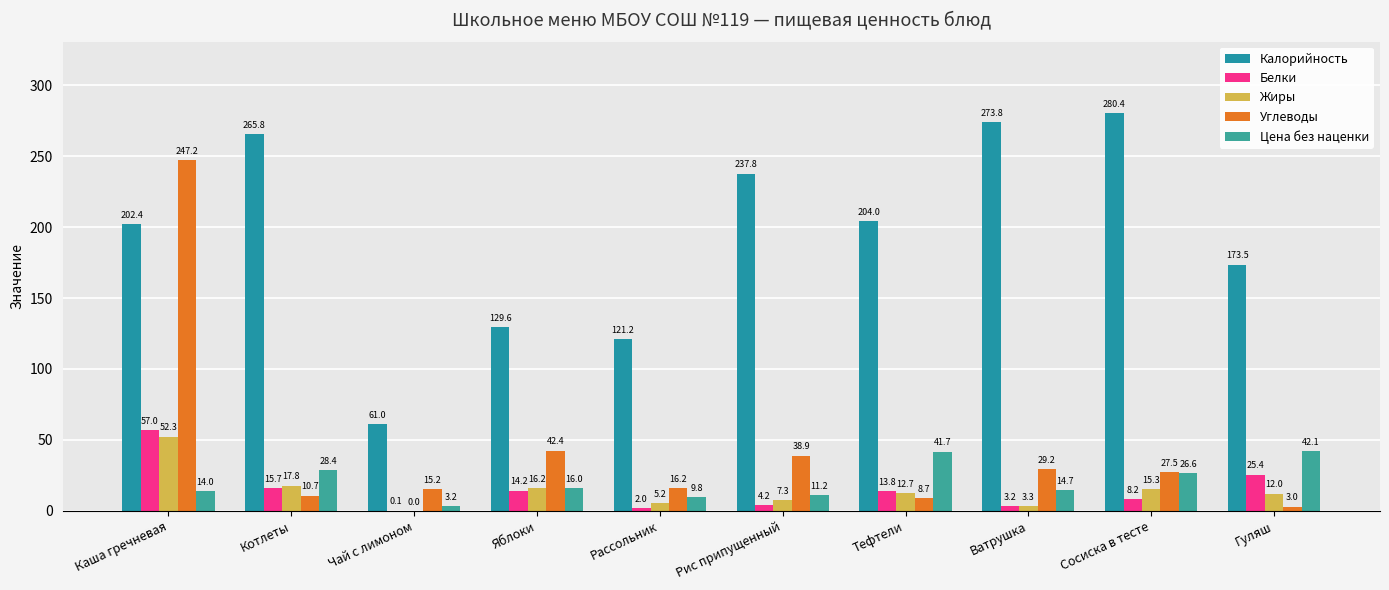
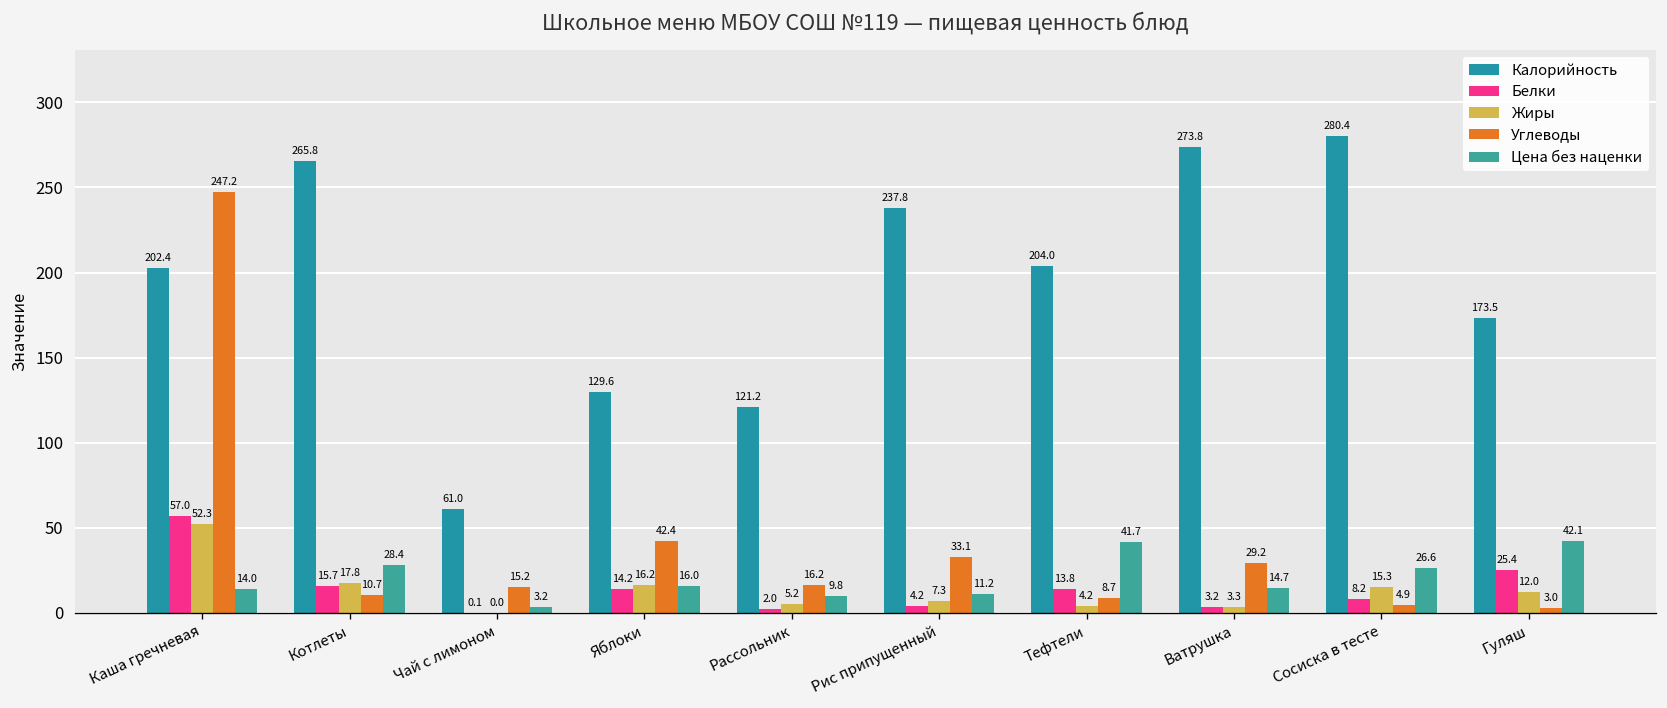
Углеводы, Рис припущенный: 38.9 -> 33.1
Жиры, Тефтели: 12.7 -> 4.2
Углеводы, Сосиска в тесте: 27.5 -> 4.9
